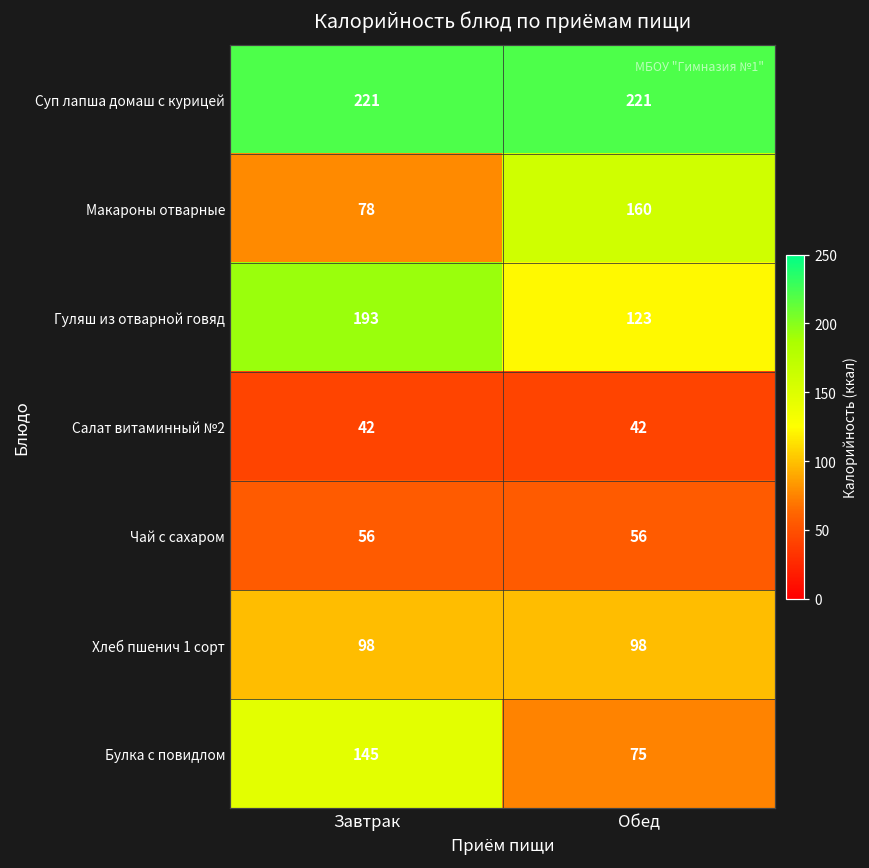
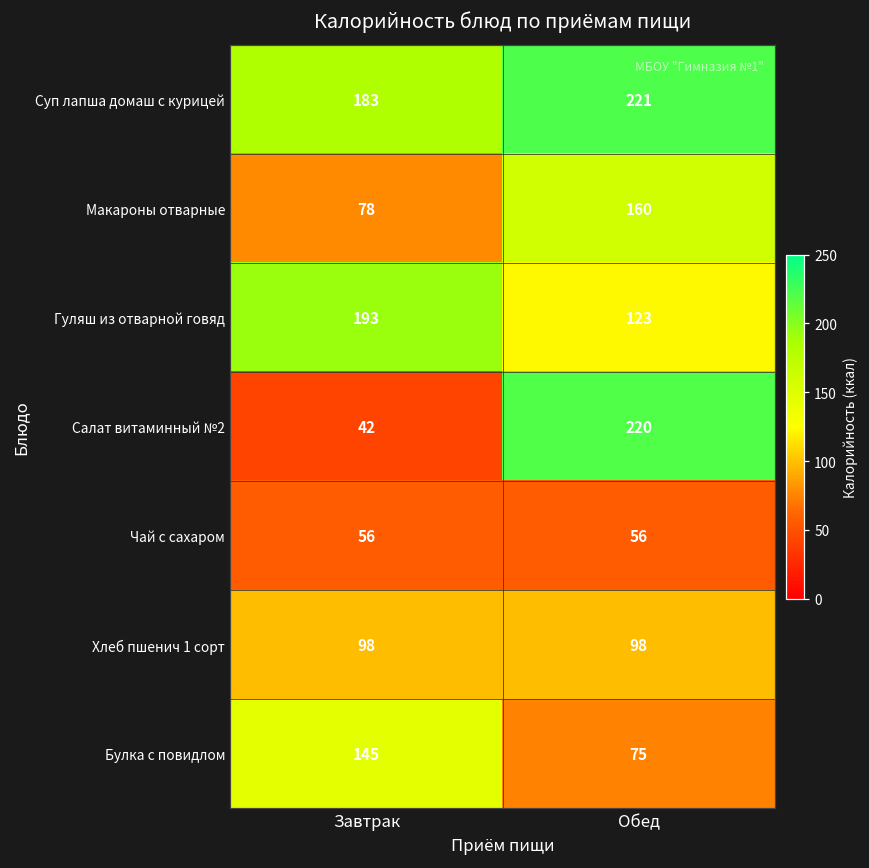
Суп лапша домаш с курицей, Завтрак: 221 -> 183
Салат витаминный №2, Обед: 42 -> 220
